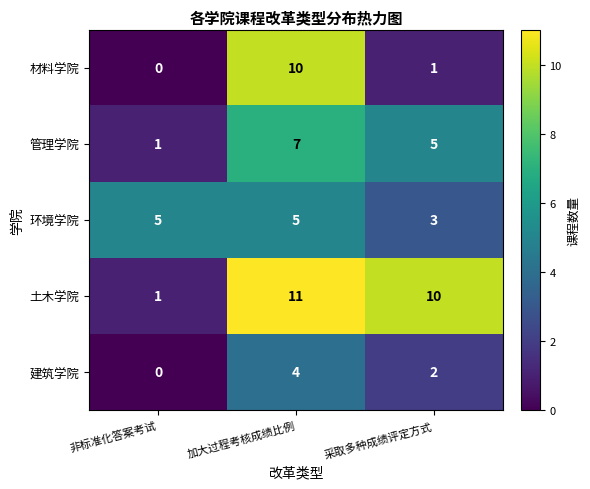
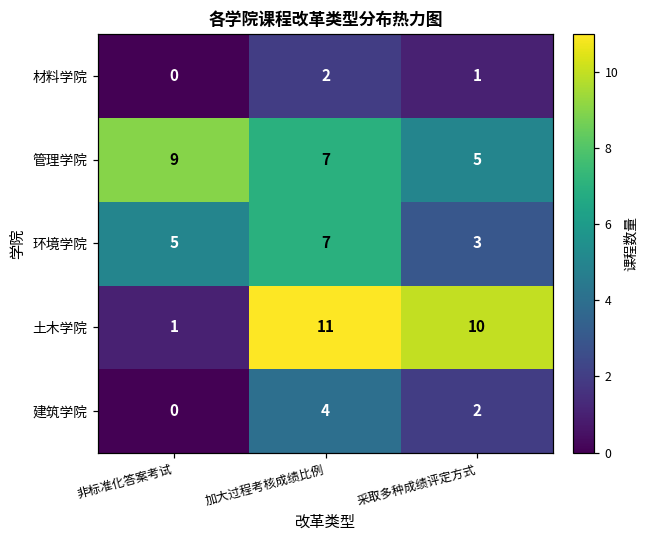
材料学院, 加大过程考核成绩比例: 10 -> 2
管理学院, 非标准化答案考试: 1 -> 9
环境学院, 加大过程考核成绩比例: 5 -> 7
